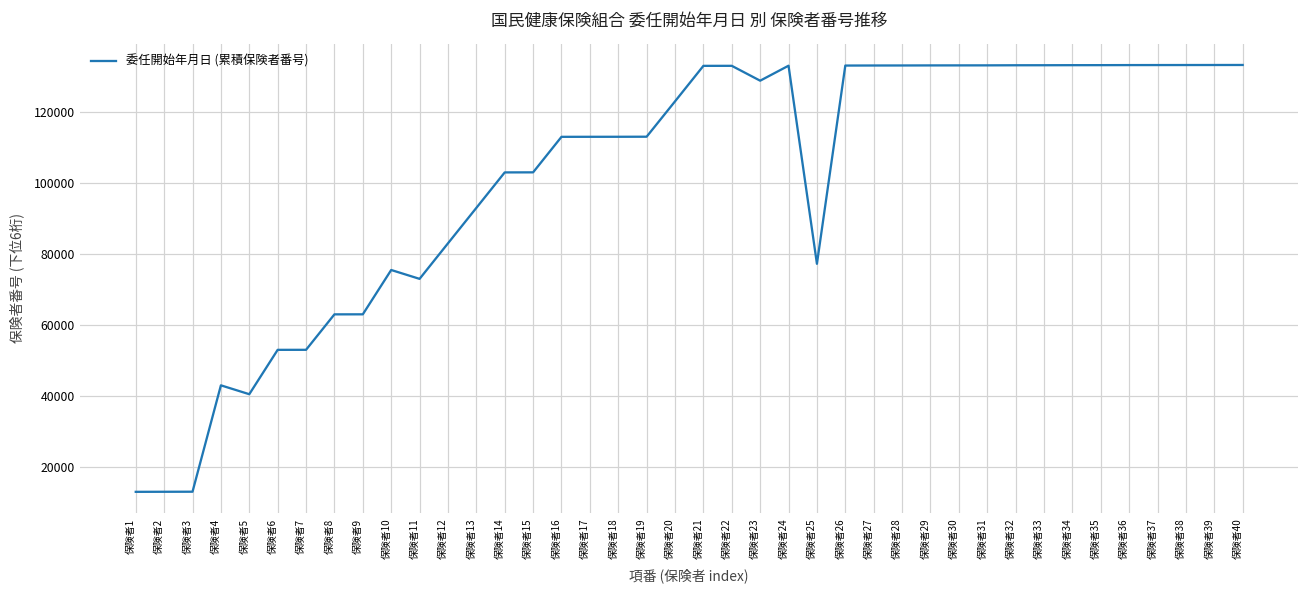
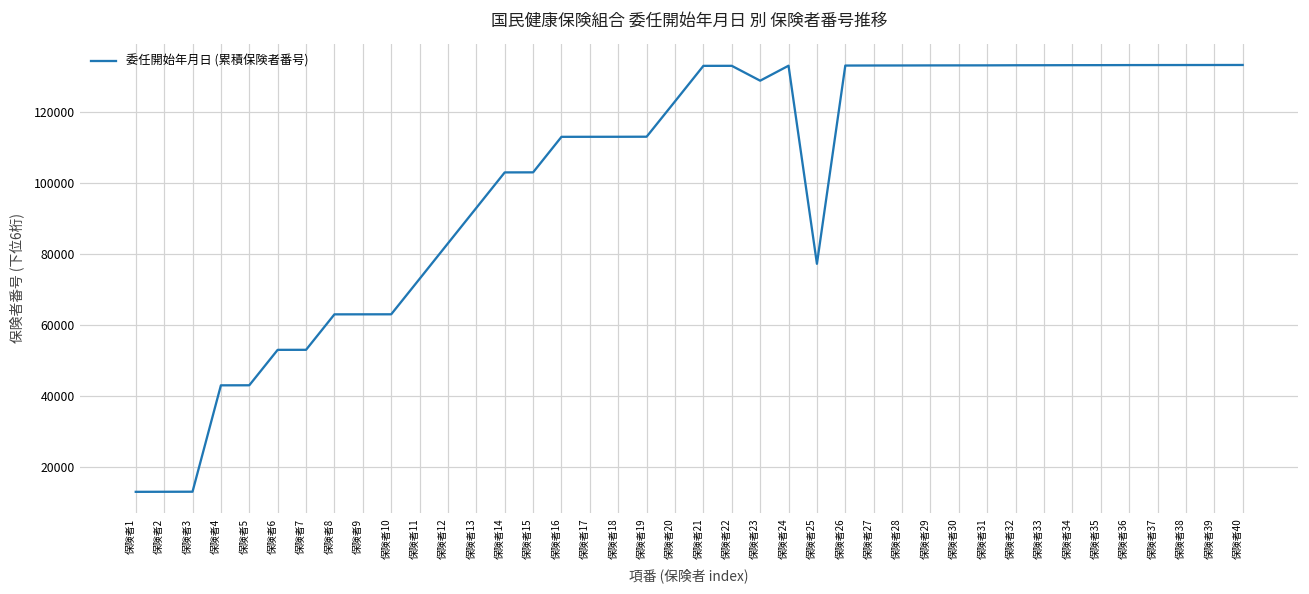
保険者5: 41000 -> 43000
保険者10: 76000 -> 63000
